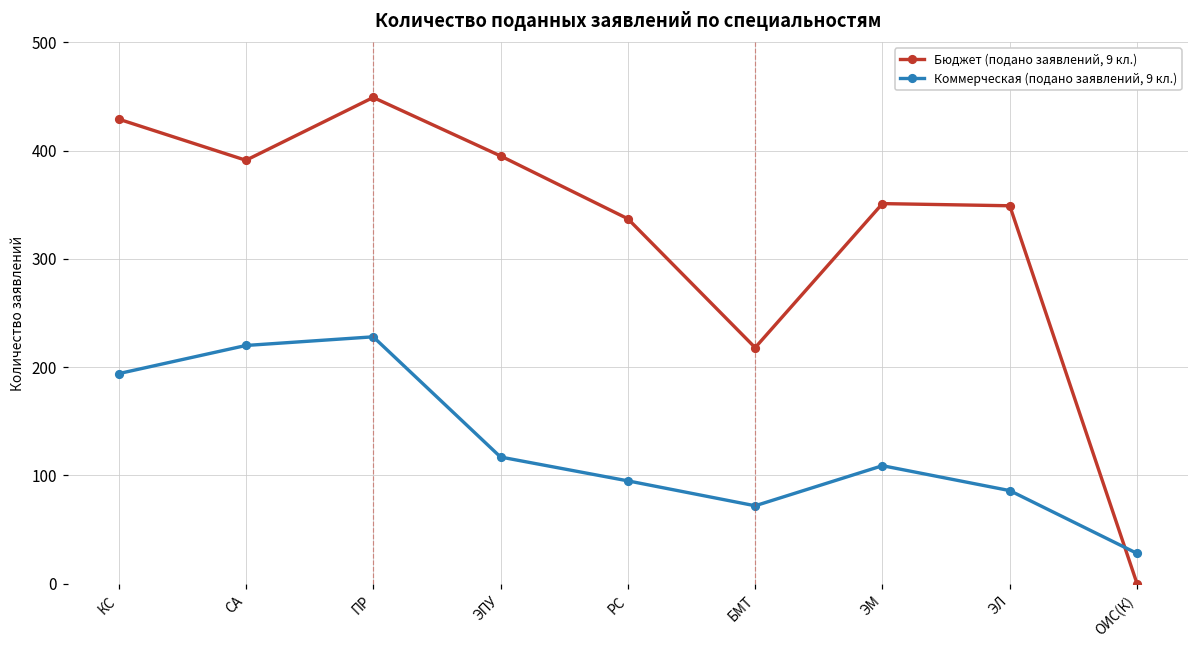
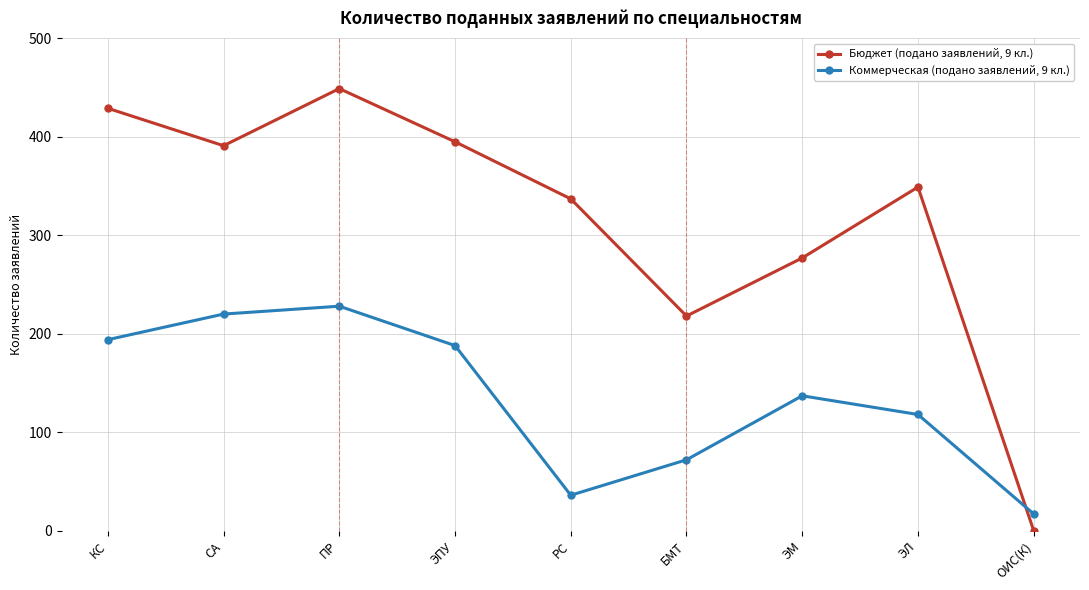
Коммерческая (подано заявлений, 9 кл.), ЭПУ: 120 -> 190
Коммерческая (подано заявлений, 9 кл.), РС: 100 -> 40
Бюджет (подано заявлений, 9 кл.), ЭМ: 350 -> 280
Коммерческая (подано заявлений, 9 кл.), ЭМ: 110 -> 140
Коммерческая (подано заявлений, 9 кл.), ЭЛ: 90 -> 120
Коммерческая (подано заявлений, 9 кл.), ОИС(К): 30 -> 20
